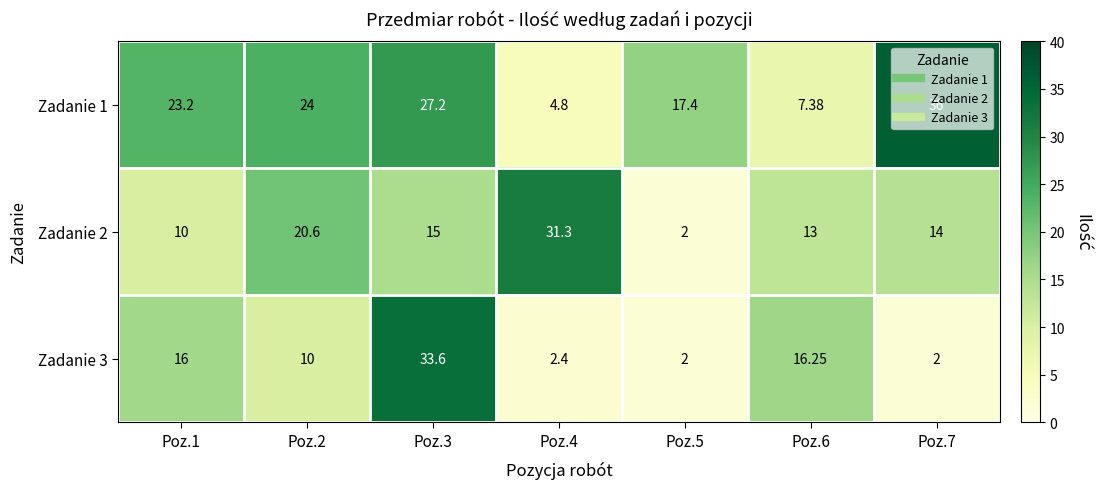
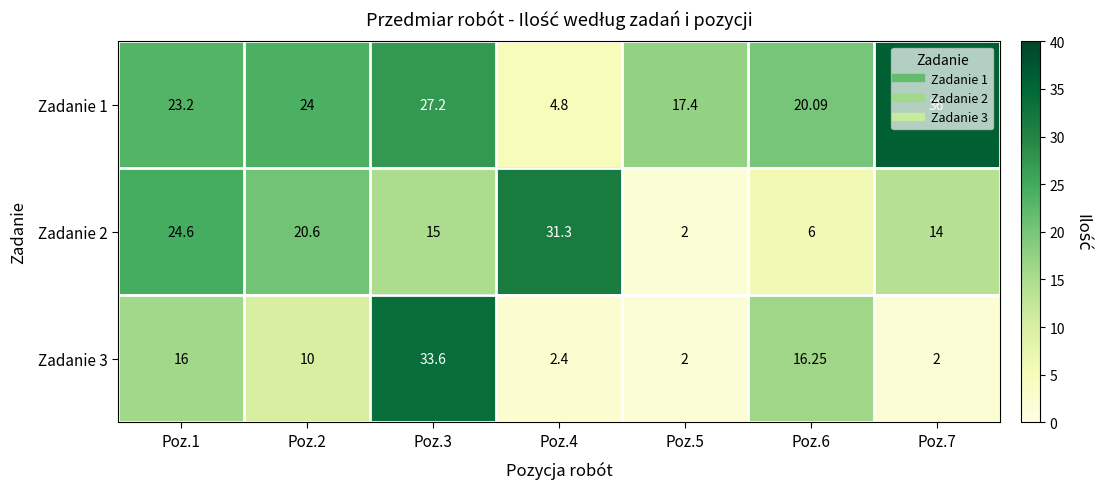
Zadanie 1, Poz.6: 7.38 -> 20.09
Zadanie 2, Poz.1: 10 -> 24.6
Zadanie 2, Poz.6: 13 -> 6
